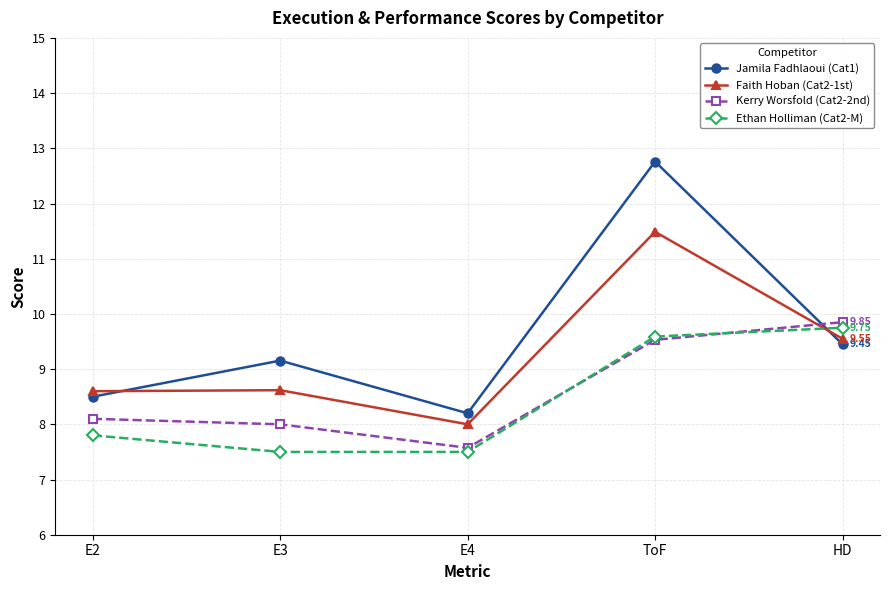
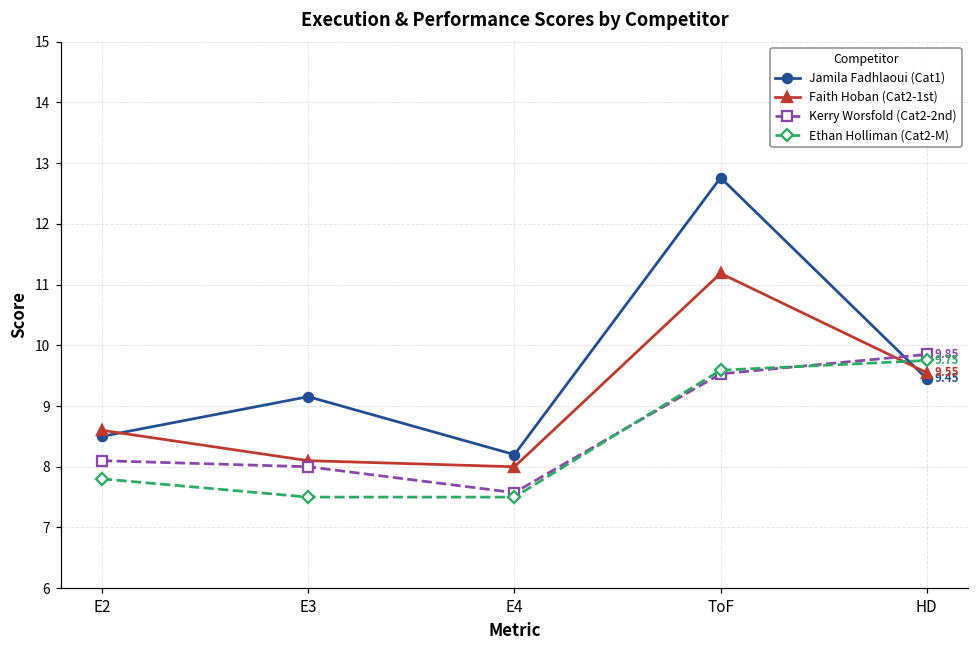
Faith Hoban (Cat2-1st), E3: 8.6 -> 8.1
Faith Hoban (Cat2-1st), ToF: 11.5 -> 11.2
